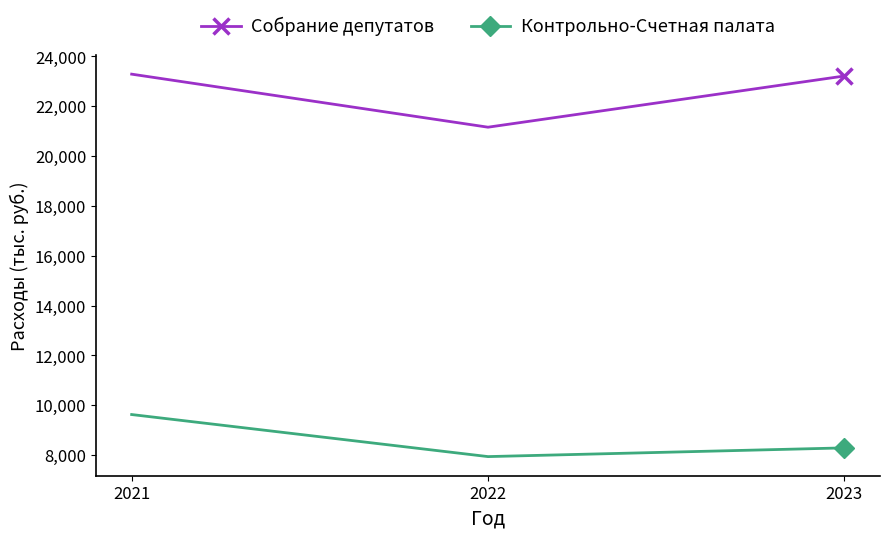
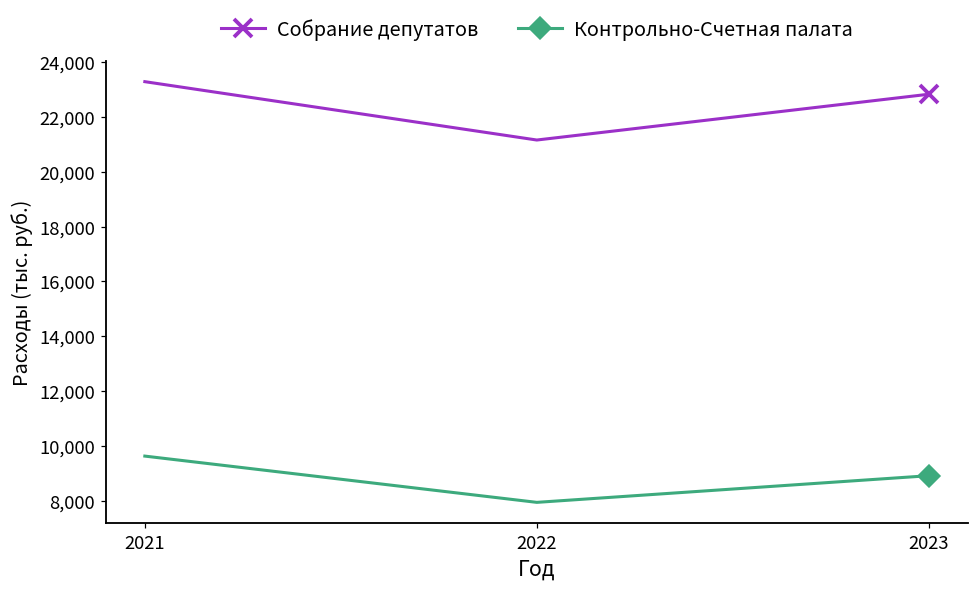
Собрание депутатов, 2023: 23,200 -> 22,800
Контрольно-Счетная палата, 2023: 8,300 -> 8,900
